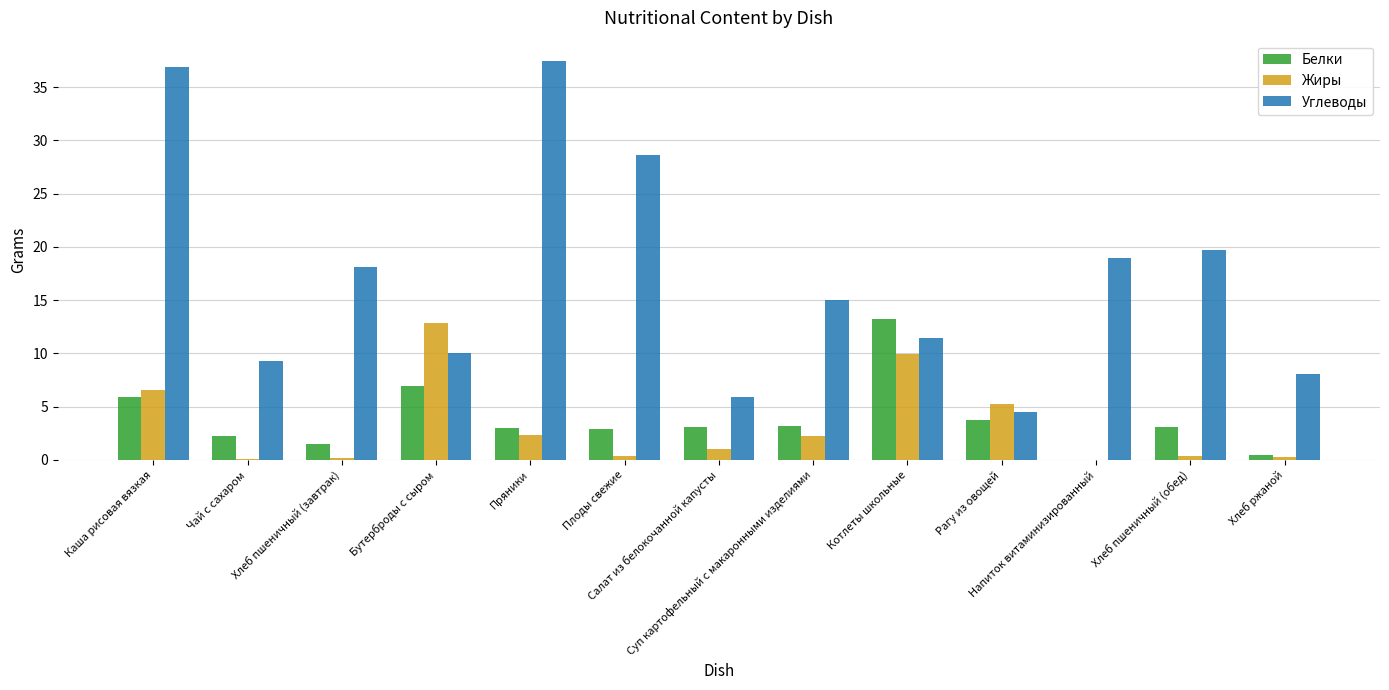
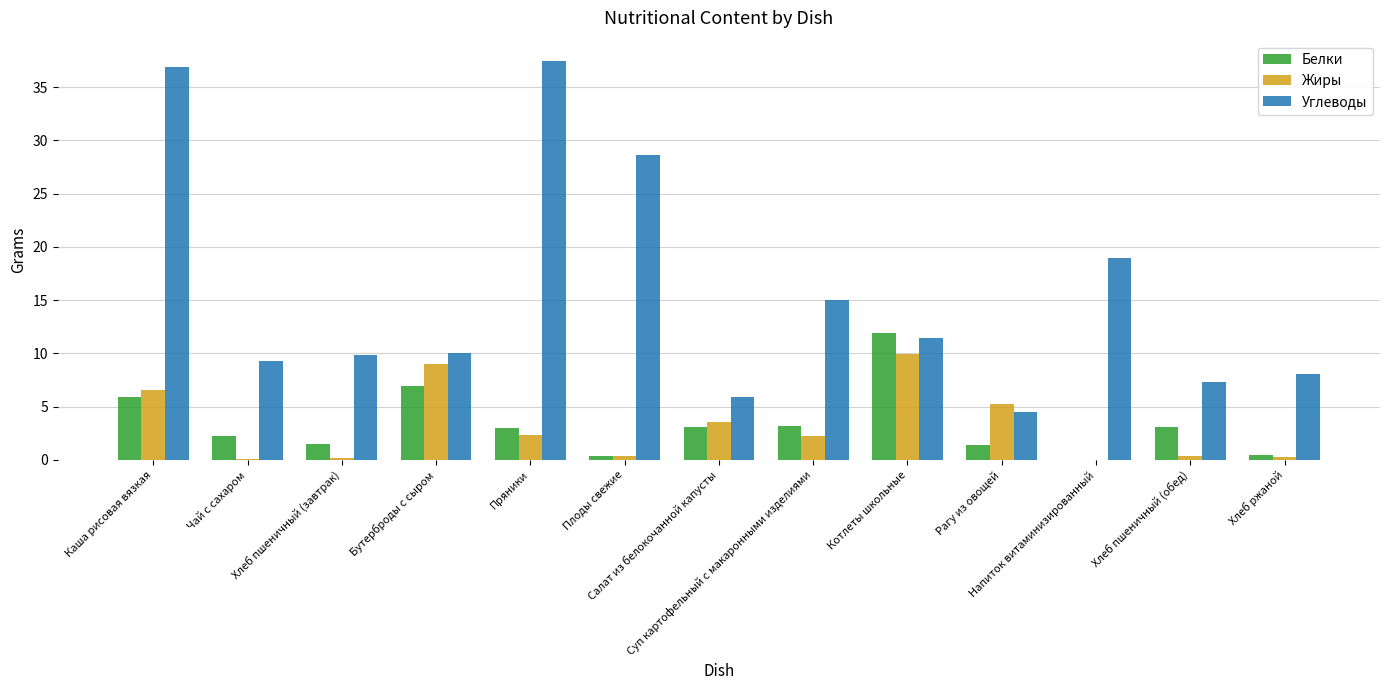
Углеводы, Хлеб пшеничный (завтрак): 18.2 -> 9.8
Жиры, Бутерброды с сыром: 12.9 -> 9.0
Белки, Плоды свежие: 2.9 -> 0.4
Жиры, Салат из белокочанной капусты: 1.0 -> 3.6
Белки, Котлеты школьные: 13.2 -> 11.9
Белки, Рагу из овощей: 3.8 -> 1.4
Углеводы, Хлеб пшеничный (обед): 19.7 -> 7.3
